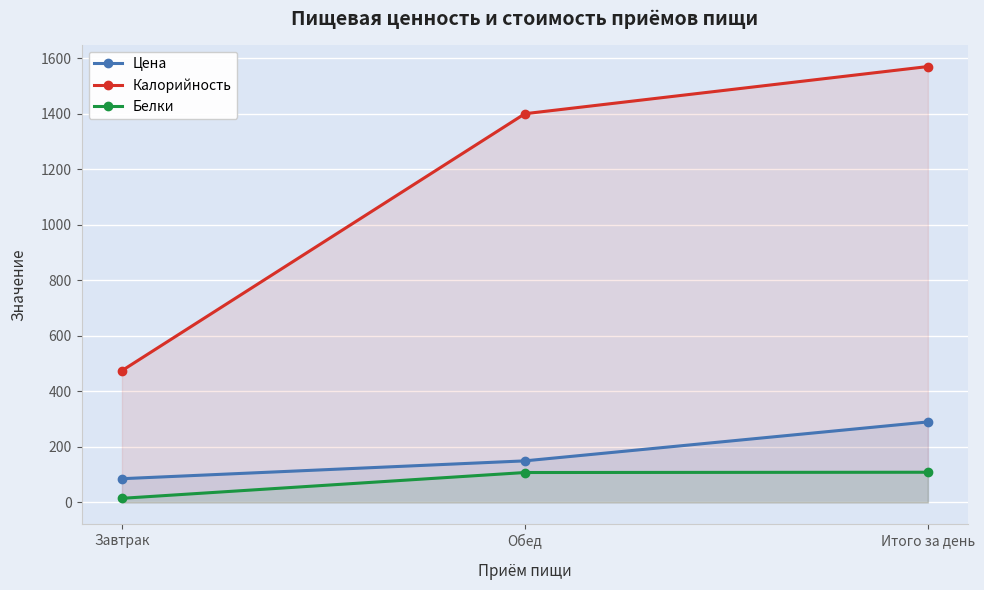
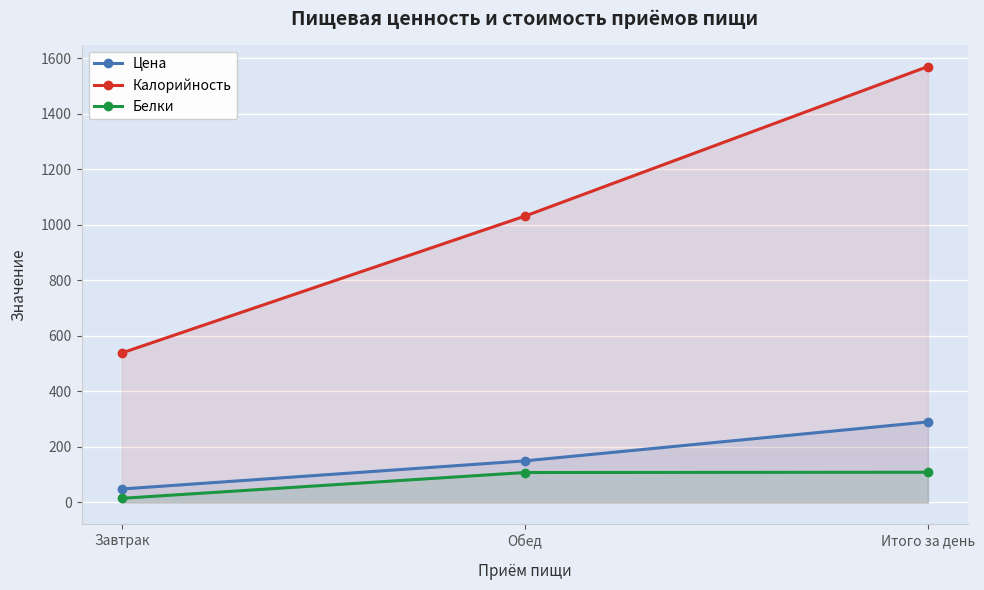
Цена, Завтрак: 90 -> 50
Калорийность, Завтрак: 480 -> 540
Калорийность, Обед: 1400 -> 1030
